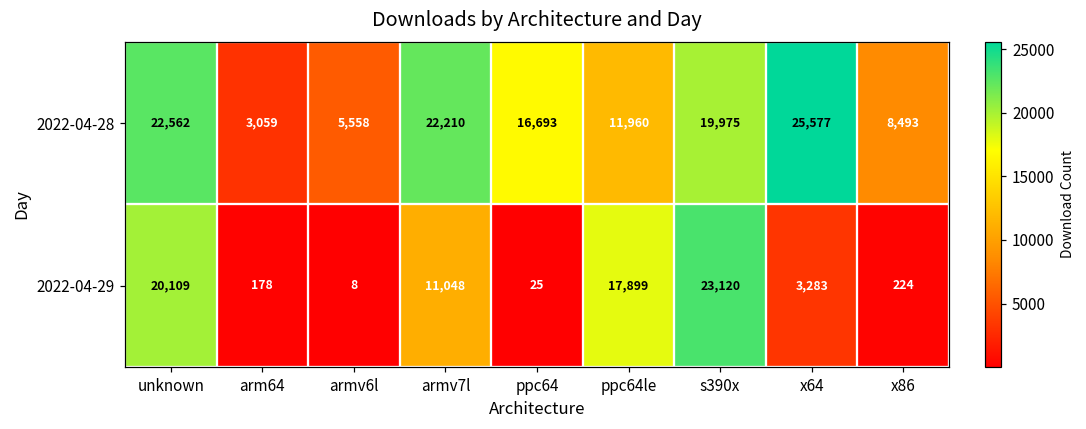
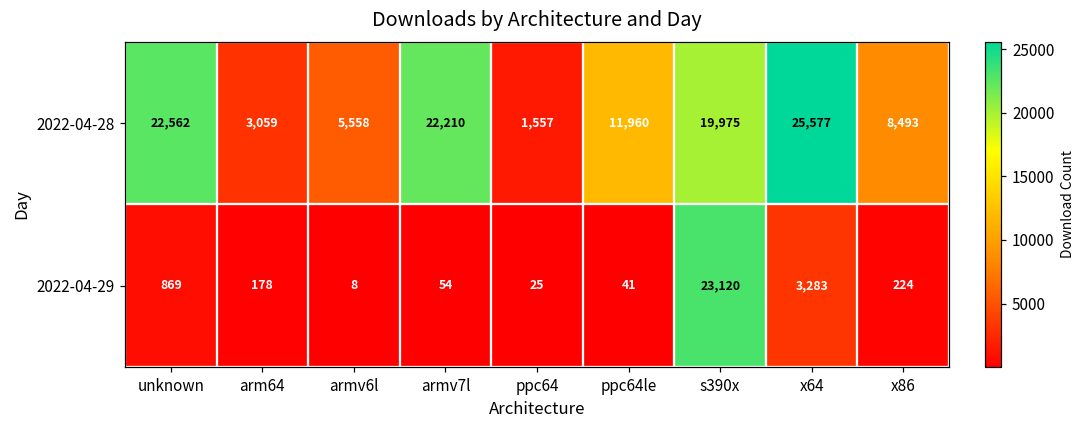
2022-04-28, ppc64: 16,693 -> 1,557
2022-04-29, unknown: 20,109 -> 869
2022-04-29, armv7l: 11,048 -> 54
2022-04-29, ppc64le: 17,899 -> 41
